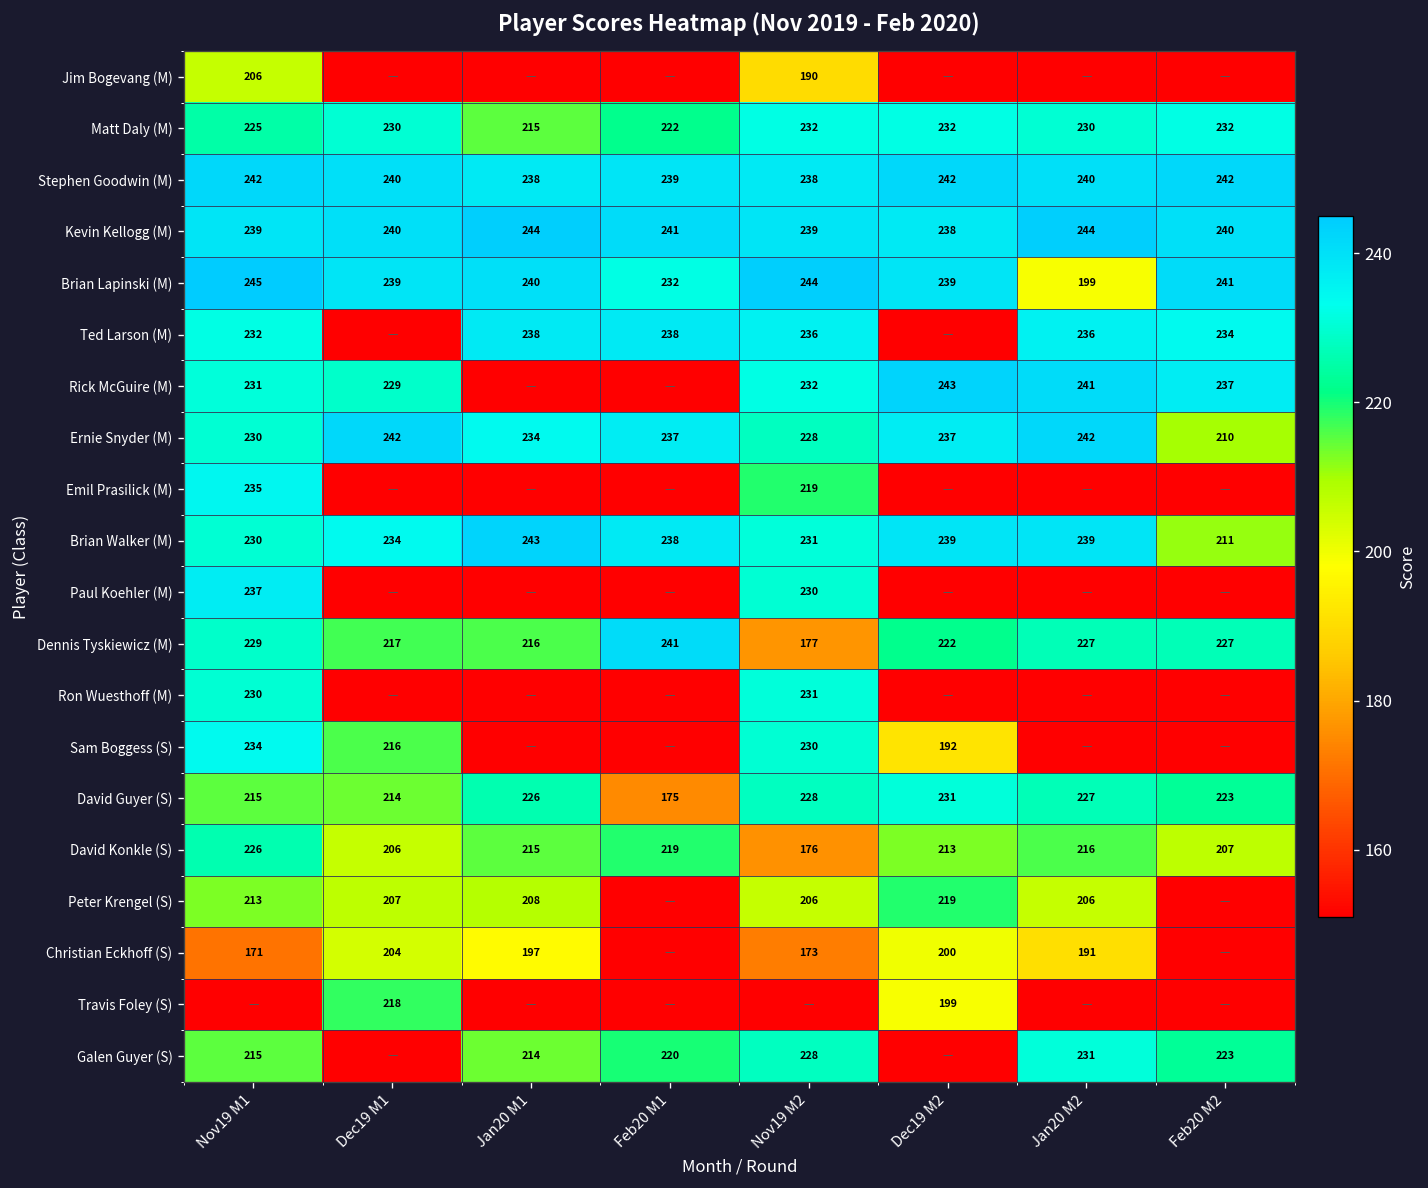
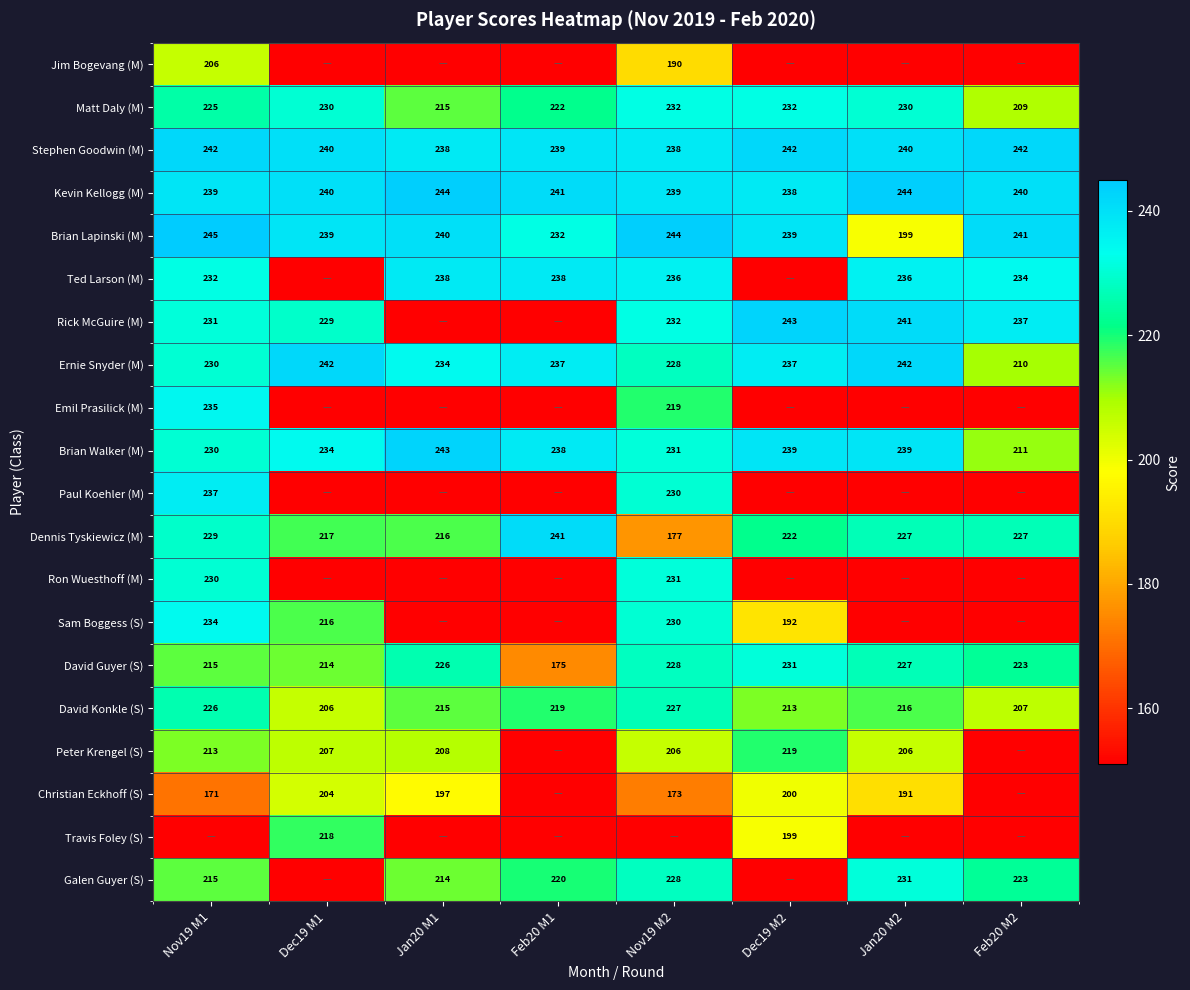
Matt Daly (M), Feb20 M2: 232 -> 209
David Konkle (S), Nov19 M2: 176 -> 227
